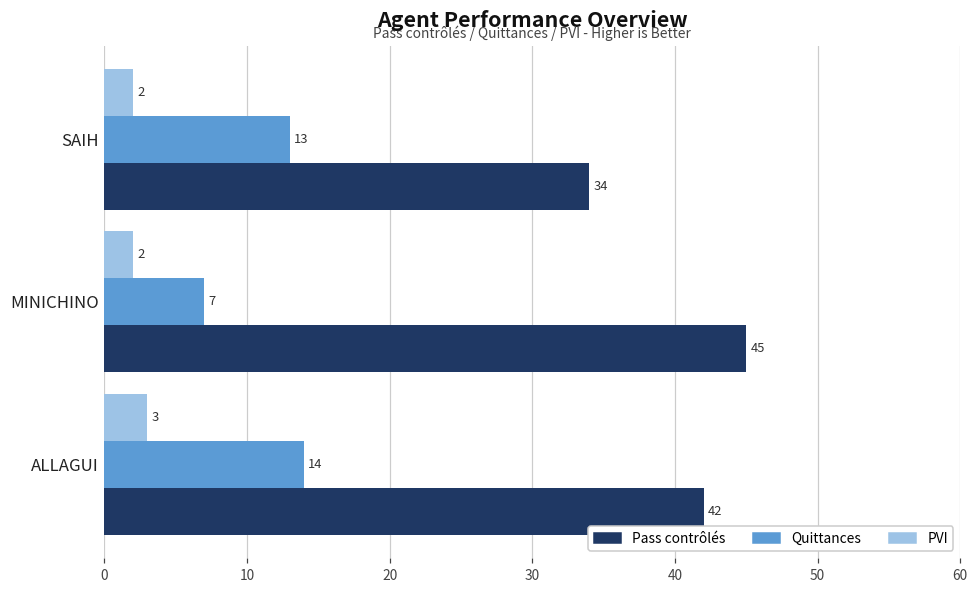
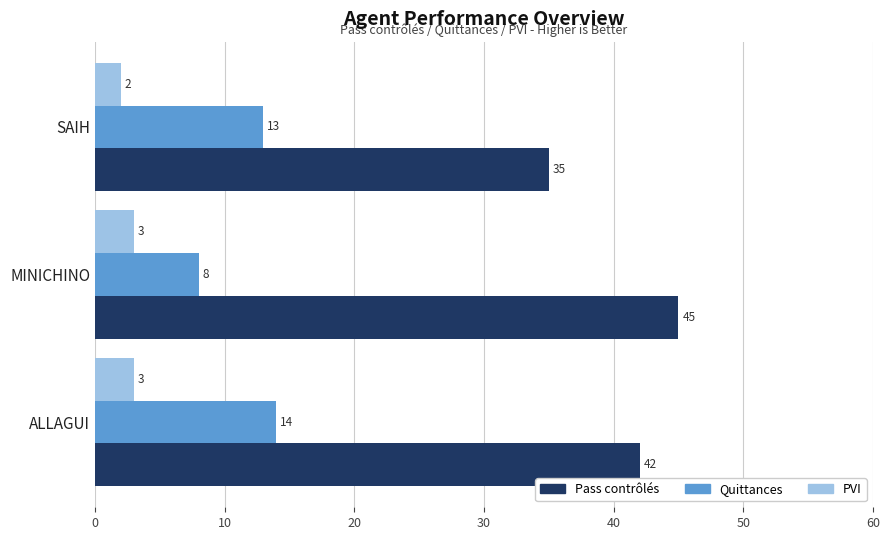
Pass contrôlés, SAIH: 34 -> 35
PVI, MINICHINO: 2 -> 3
Quittances, MINICHINO: 7 -> 8
